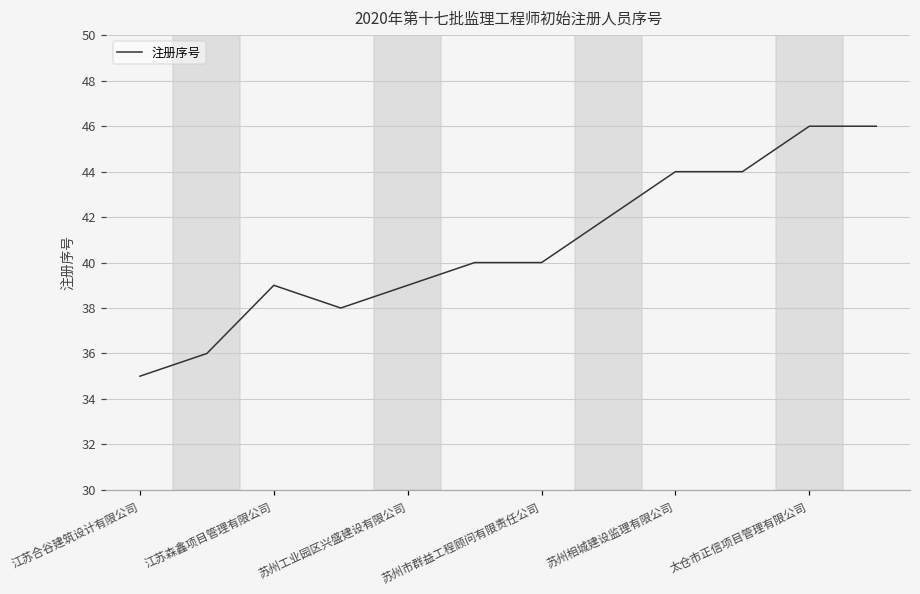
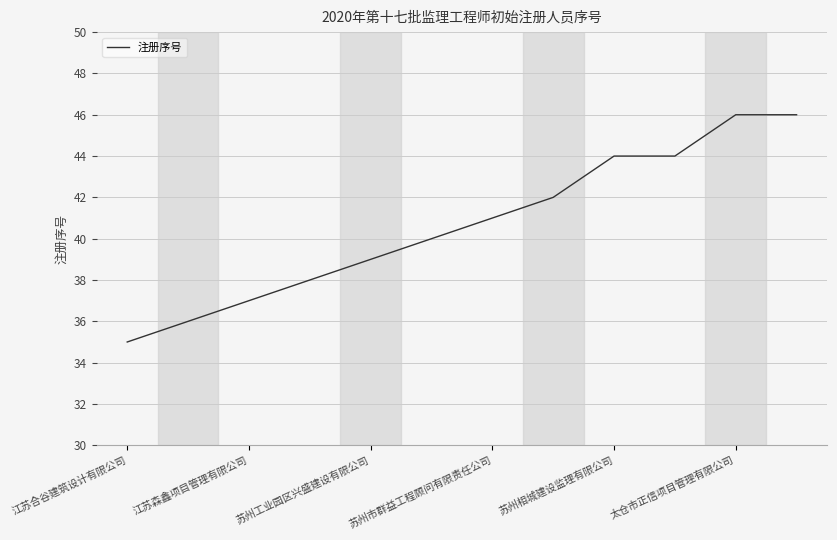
江苏森鑫项目管理有限公司: 39 -> 37
苏州市群益工程顾问有限责任公司: 40 -> 41
